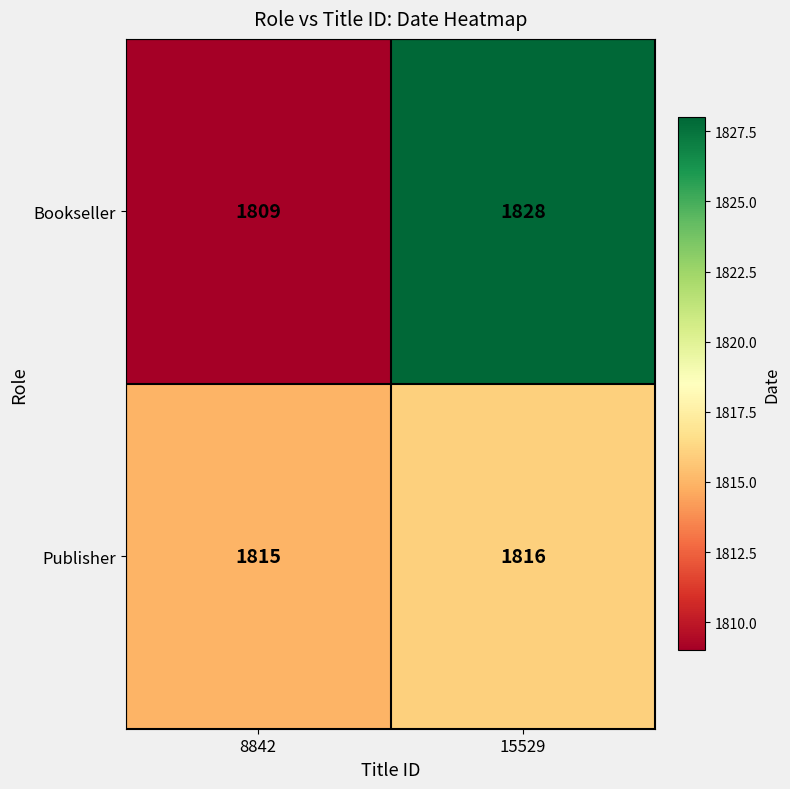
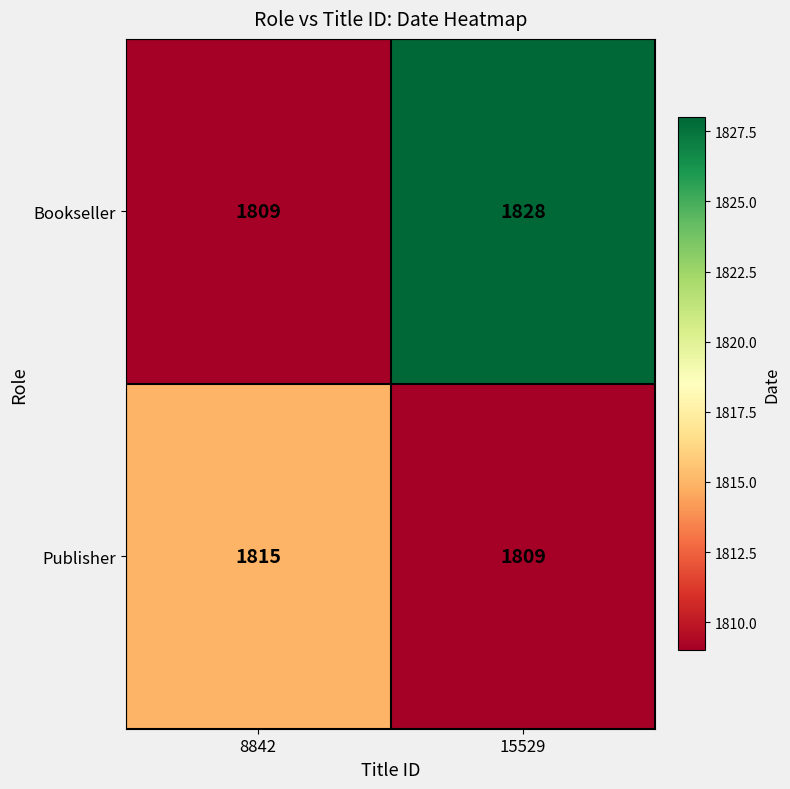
Publisher, 15529: 1816 -> 1809
